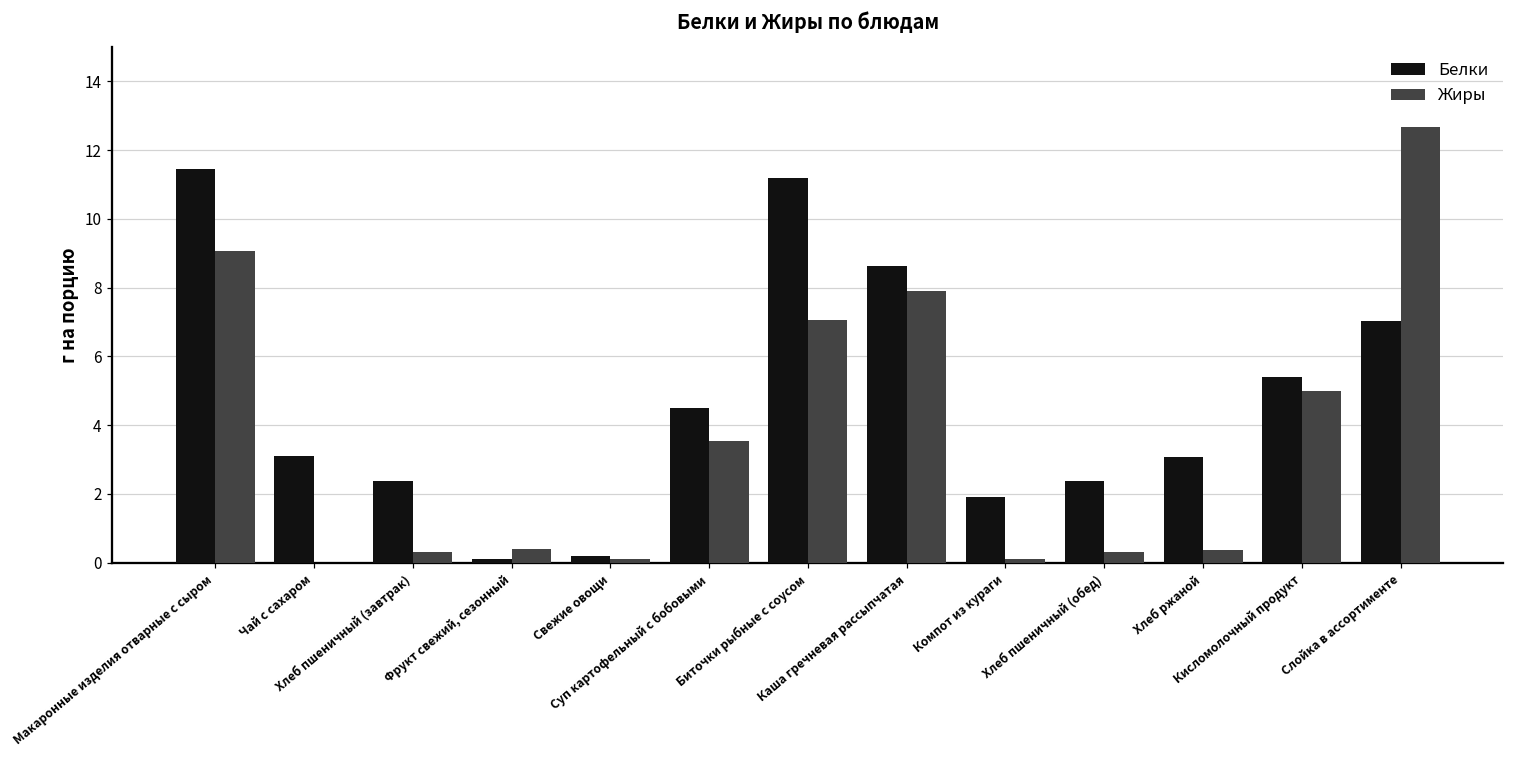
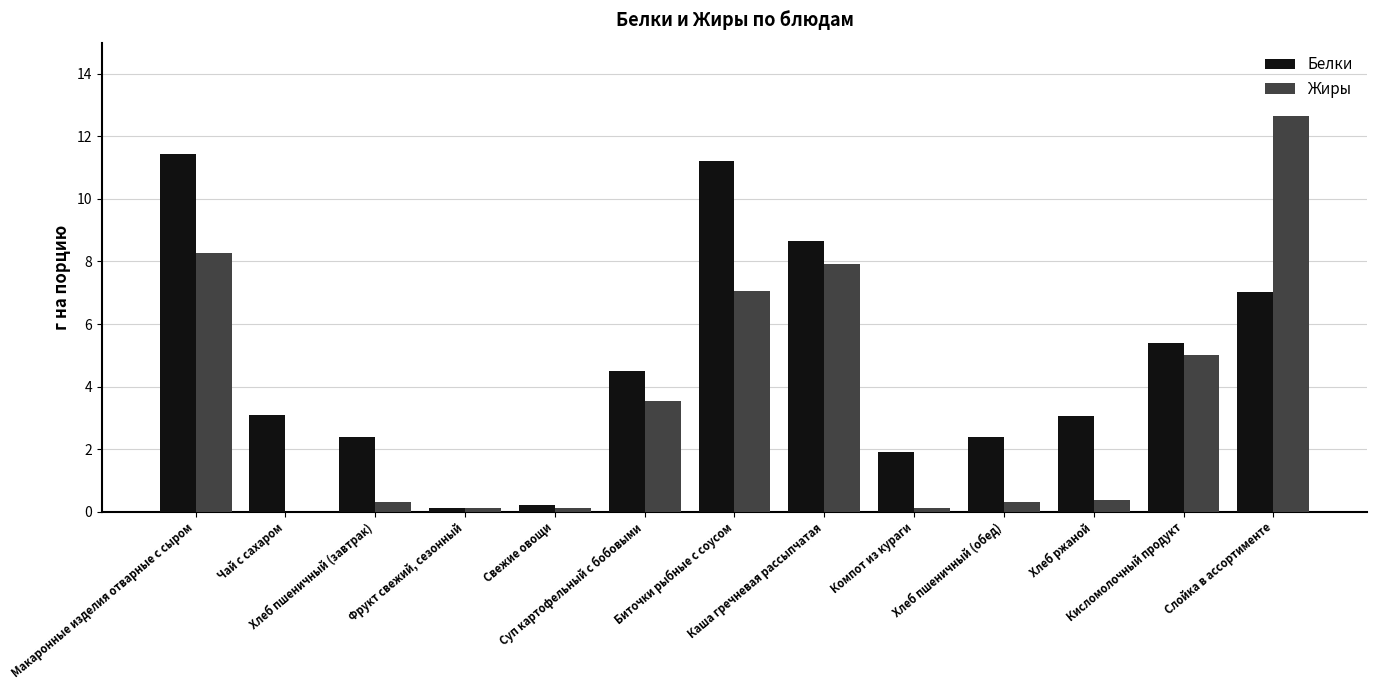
Жиры, Макаронные изделия отварные с сыром: 9.1 -> 8.3
Жиры, Фрукт свежий, сезонный: 0.4 -> 0.1
